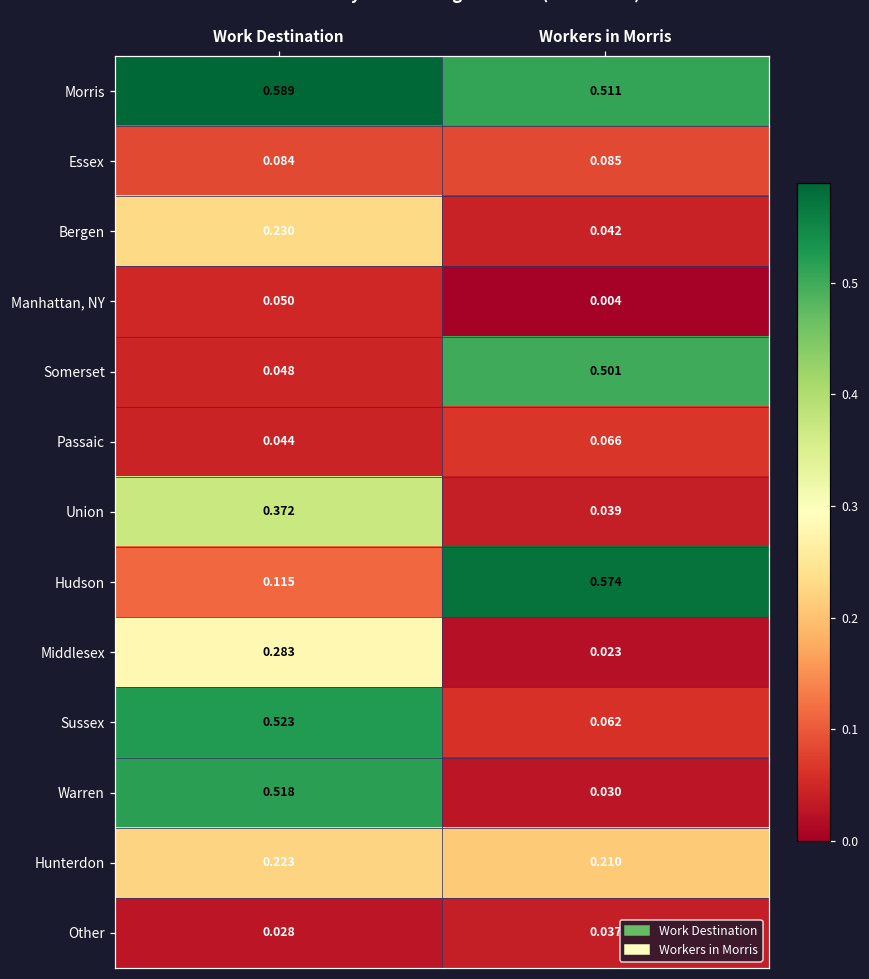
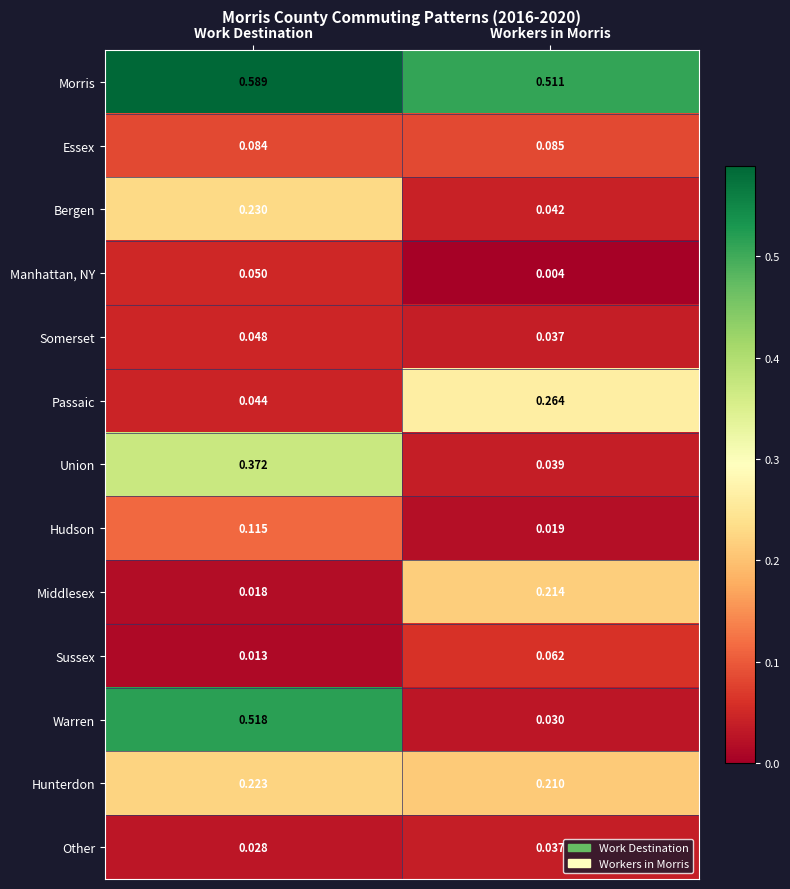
Somerset, Workers in Morris: 0.501 -> 0.037
Passaic, Workers in Morris: 0.066 -> 0.264
Hudson, Workers in Morris: 0.574 -> 0.019
Middlesex, Work Destination: 0.283 -> 0.018
Middlesex, Workers in Morris: 0.023 -> 0.214
Sussex, Work Destination: 0.523 -> 0.013
